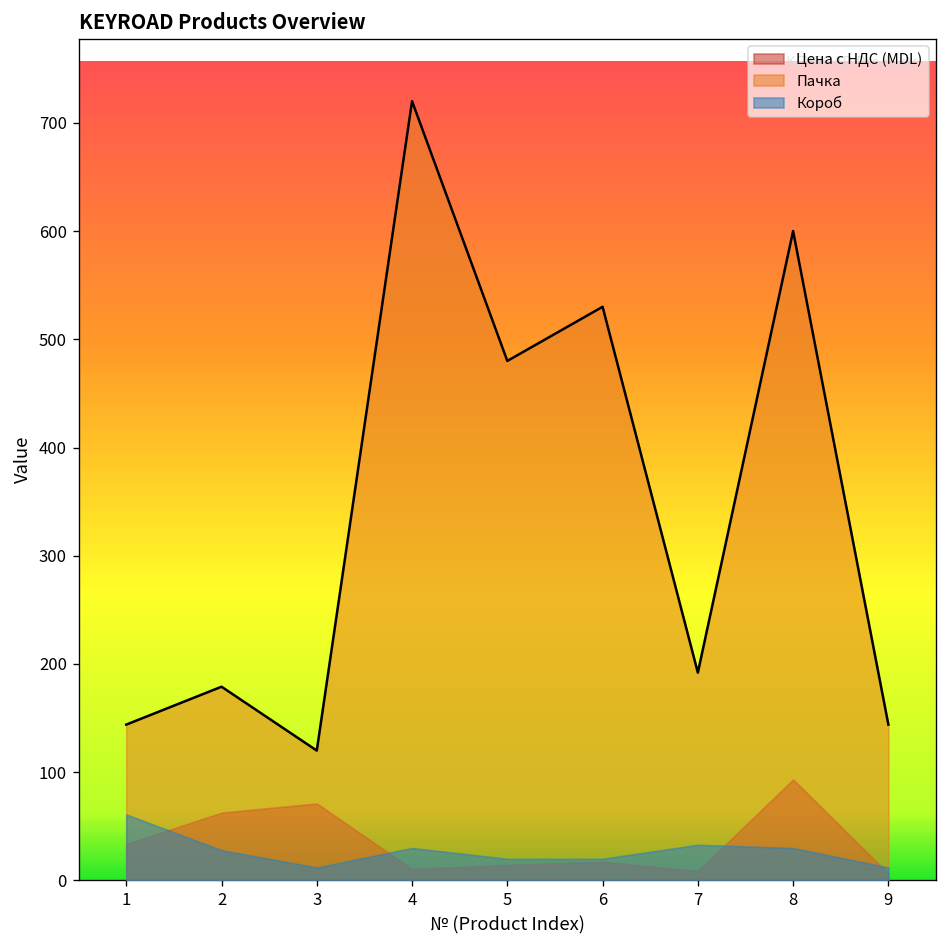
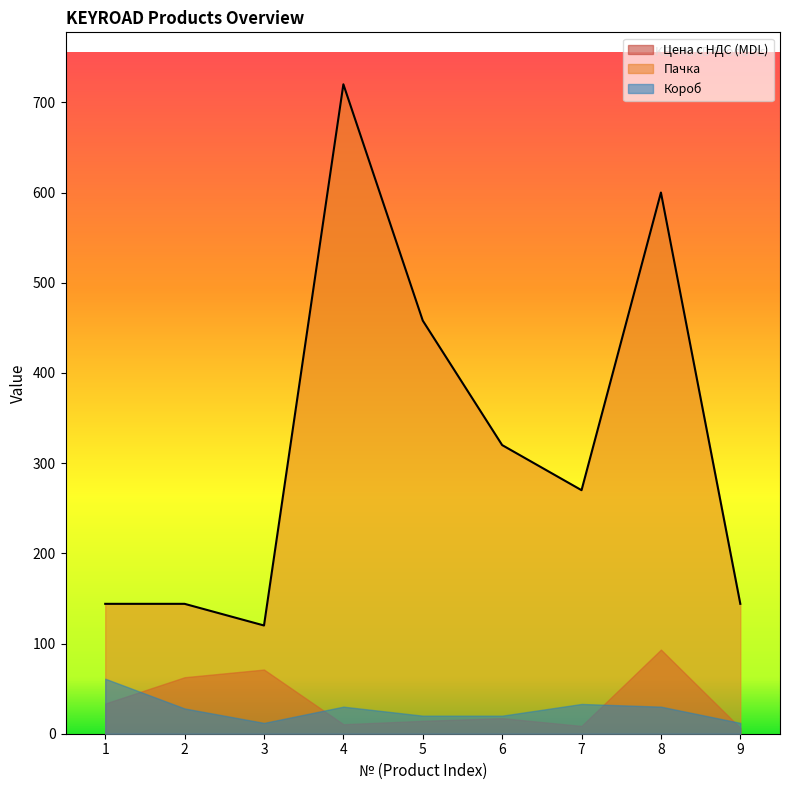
Пачка, 2: 180 -> 140
Пачка, 5: 480 -> 460
Пачка, 6: 530 -> 320
Пачка, 7: 190 -> 270
